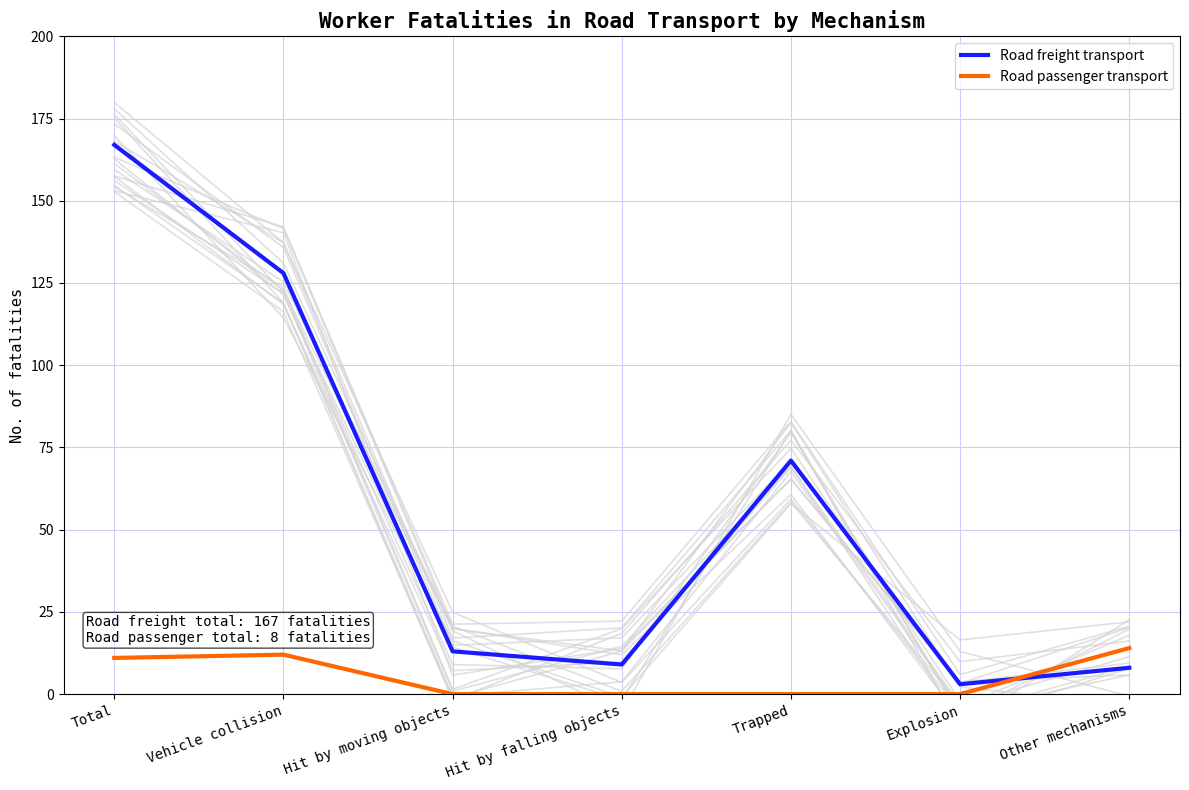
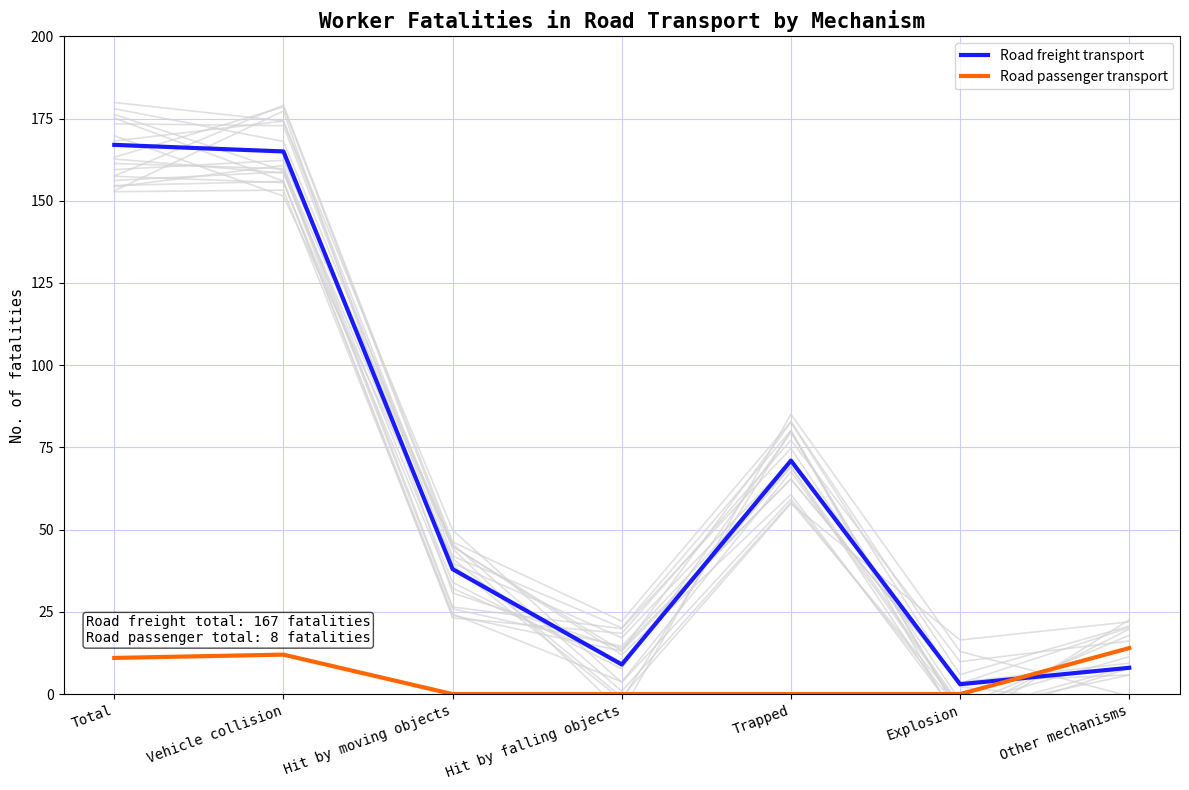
Road freight transport, Vehicle collision: 128 -> 165
Road freight transport, Hit by moving objects: 13 -> 38
